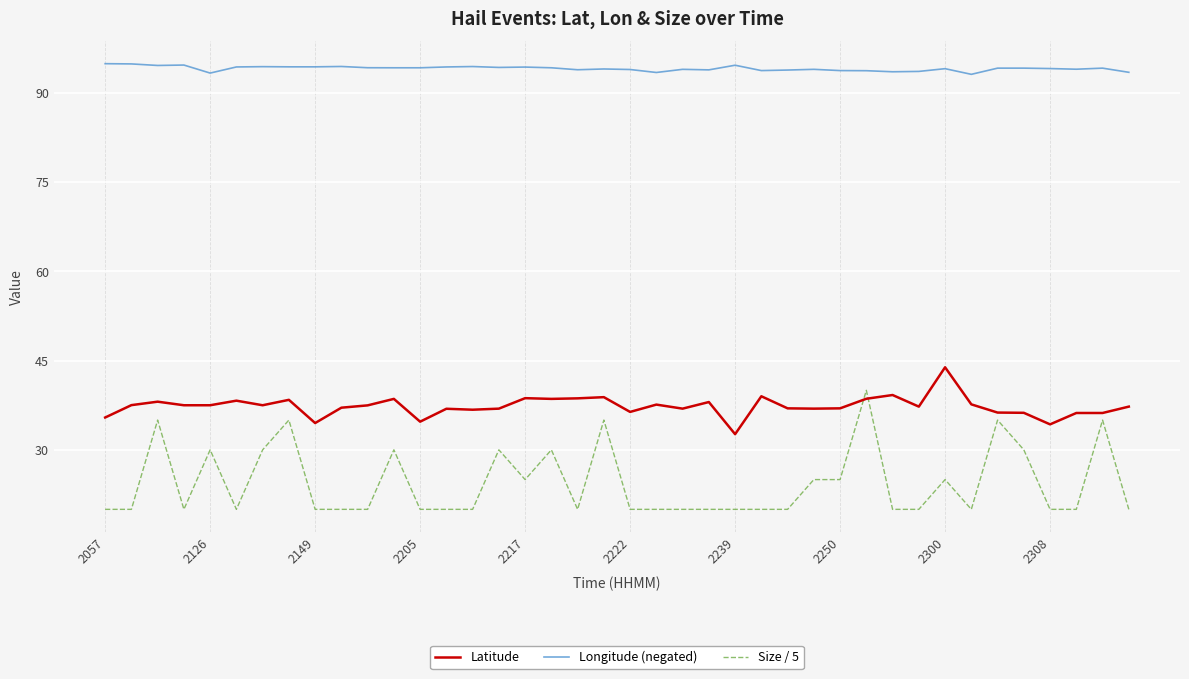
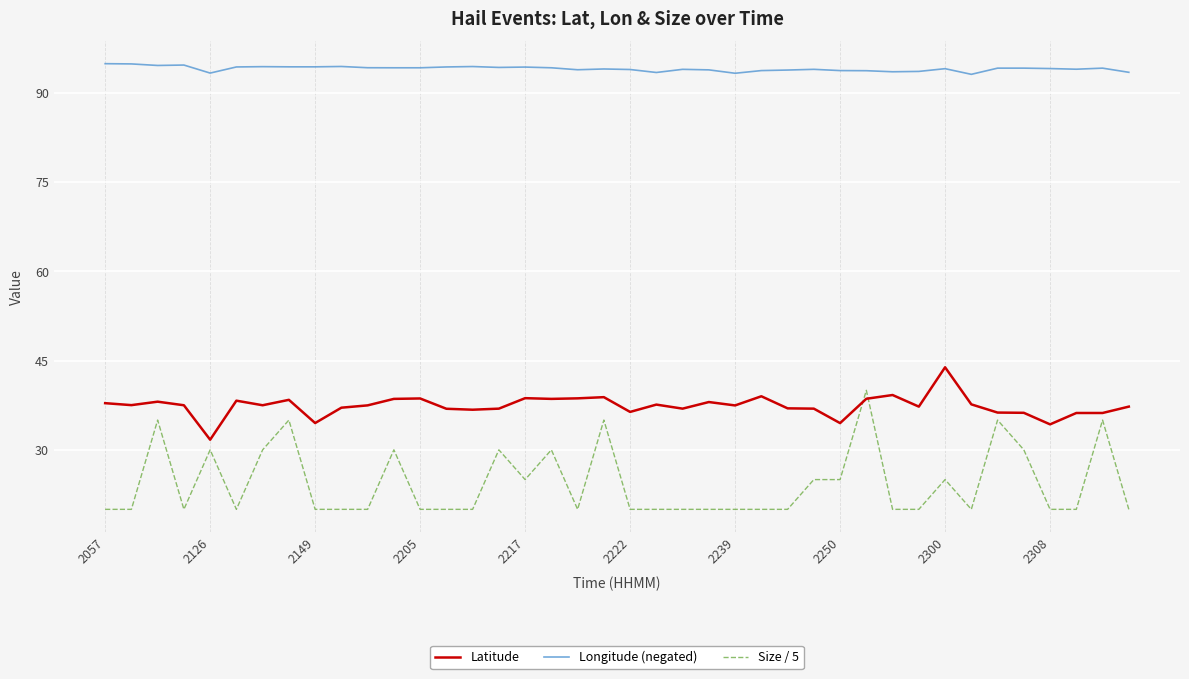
Latitude, 2057: 35 -> 38
Latitude, 2126: 37 -> 32
Latitude, 2205: 35 -> 39
Latitude, 2239: 33 -> 37
Longitude (negated), 2239: 95 -> 93
Latitude, 2250: 37 -> 34
